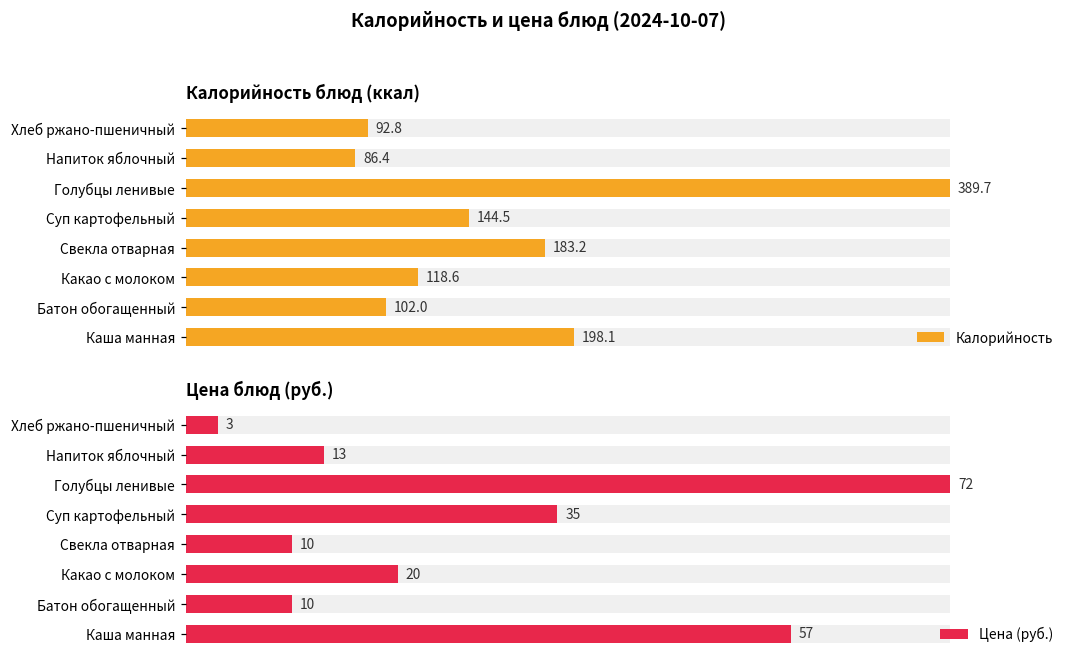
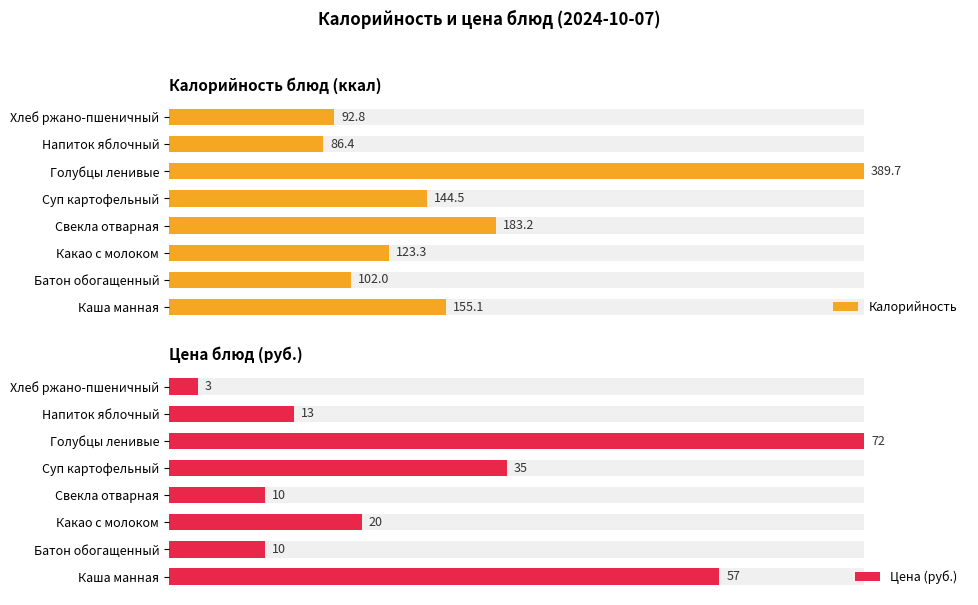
Калорийность блюд (ккал), Калорийность, Какао с молоком: 118.6 -> 123.3
Калорийность блюд (ккал), Калорийность, Каша манная: 198.1 -> 155.1
